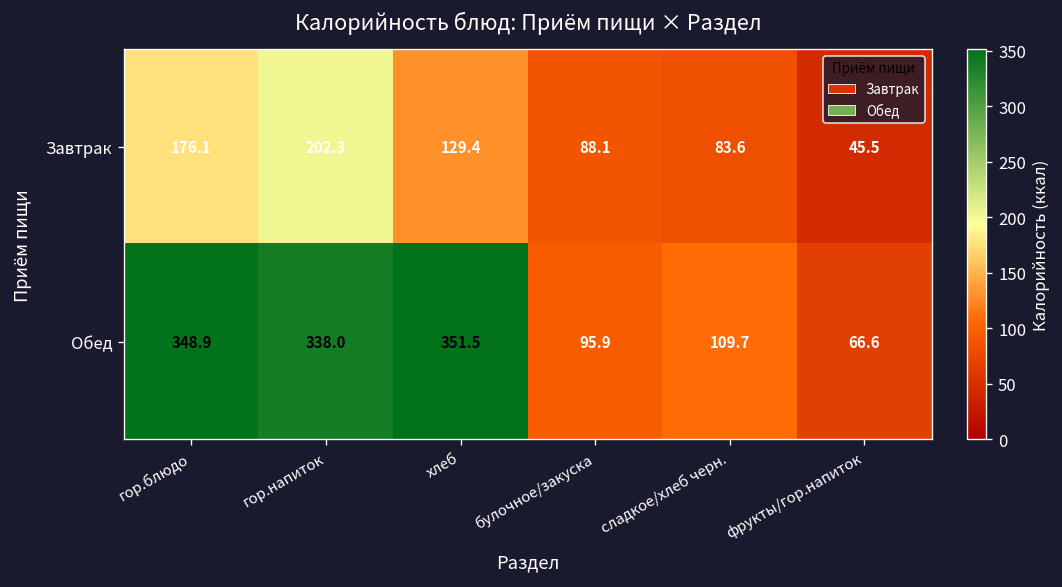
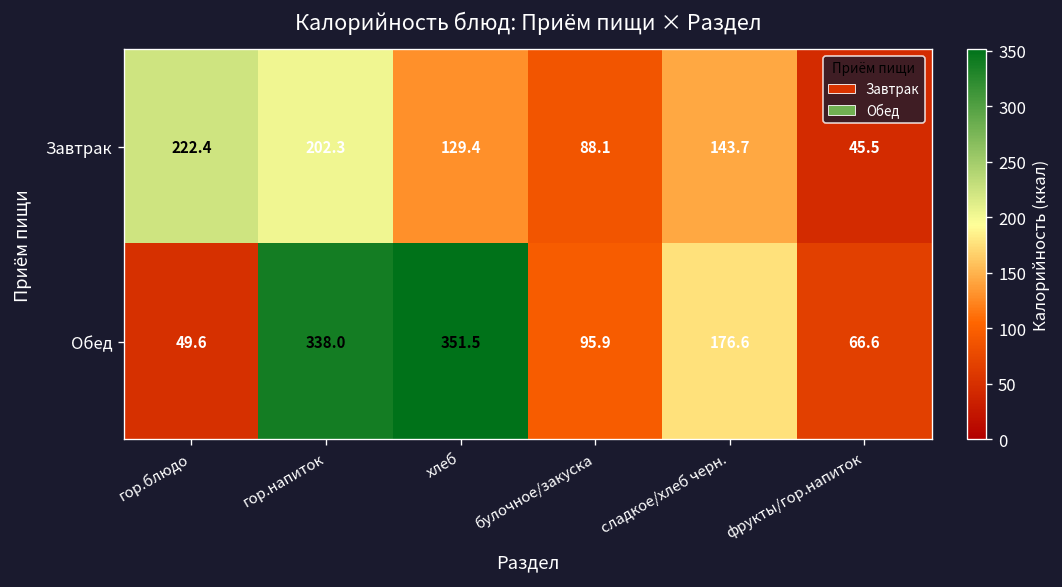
Завтрак, гор.блюдо: 176.1 -> 222.4
Завтрак, сладкое/хлеб черн.: 83.6 -> 143.7
Обед, гор.блюдо: 348.9 -> 49.6
Обед, сладкое/хлеб черн.: 109.7 -> 176.6
